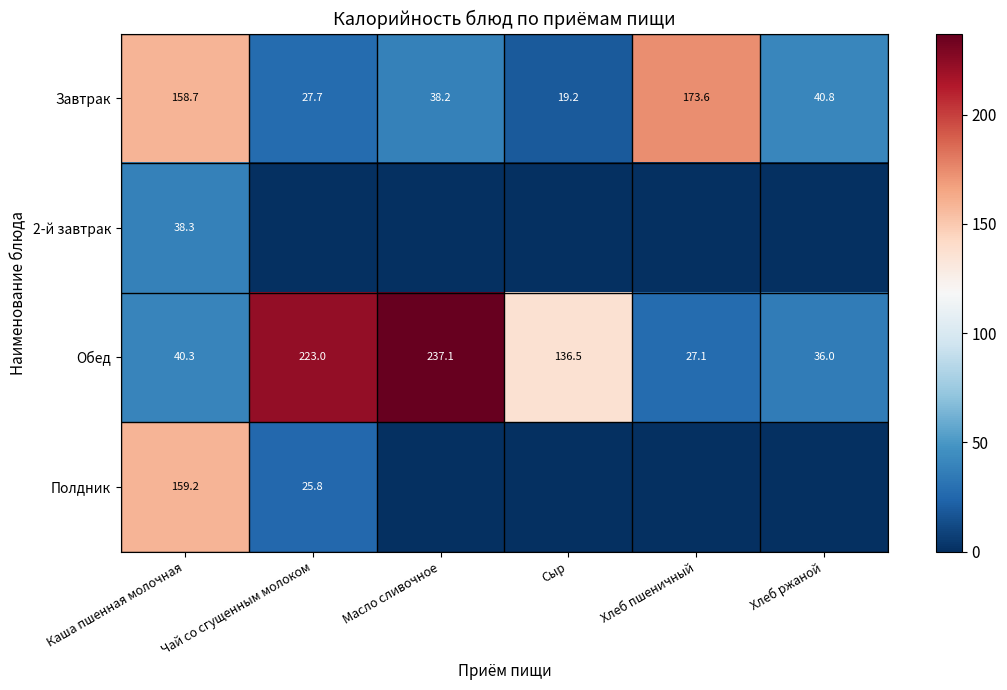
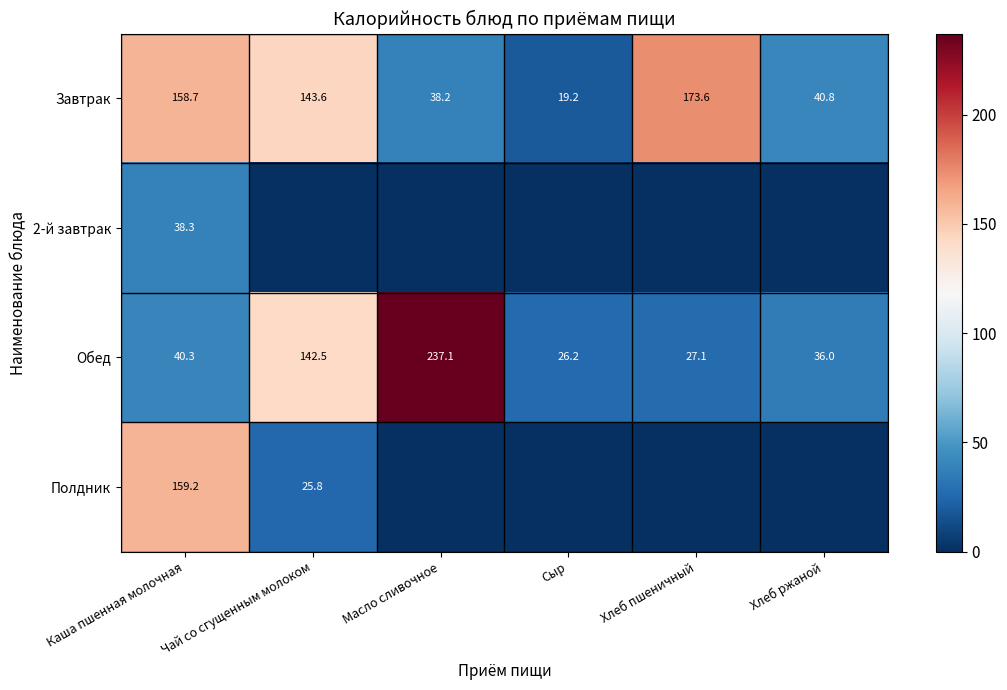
Завтрак, Чай со сгущенным молоком: 27.7 -> 143.6
Обед, Чай со сгущенным молоком: 223.0 -> 142.5
Обед, Сыр: 136.5 -> 26.2
